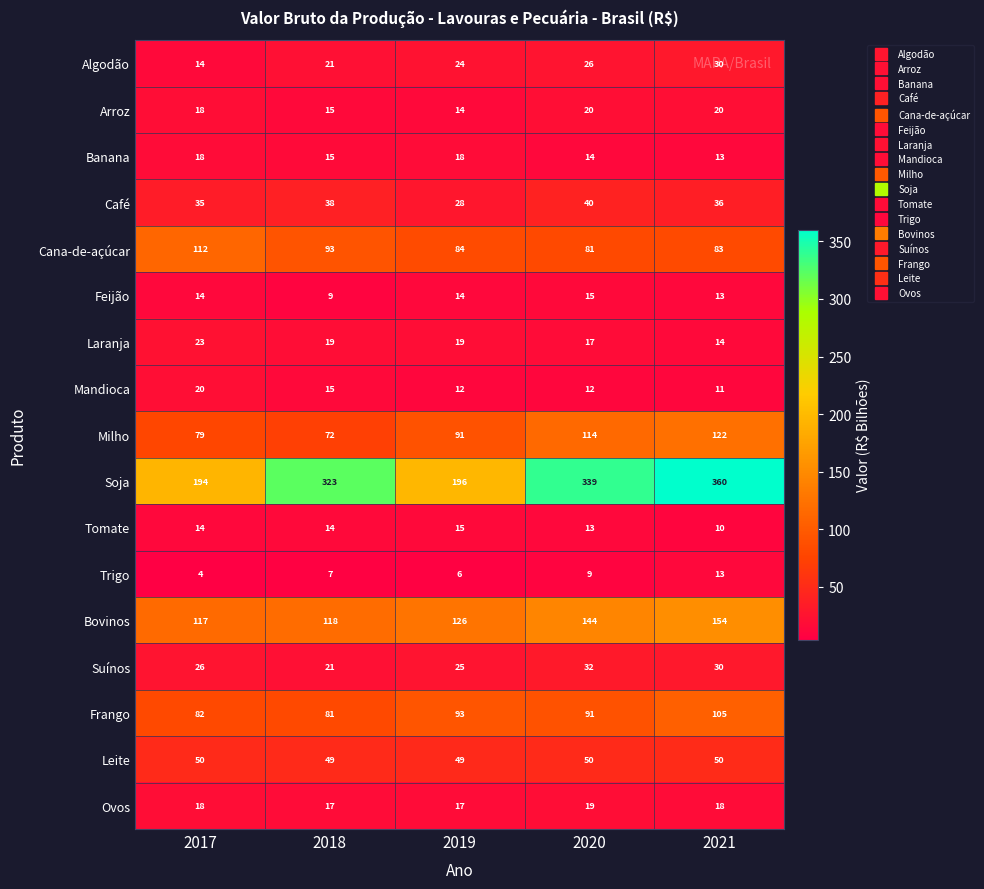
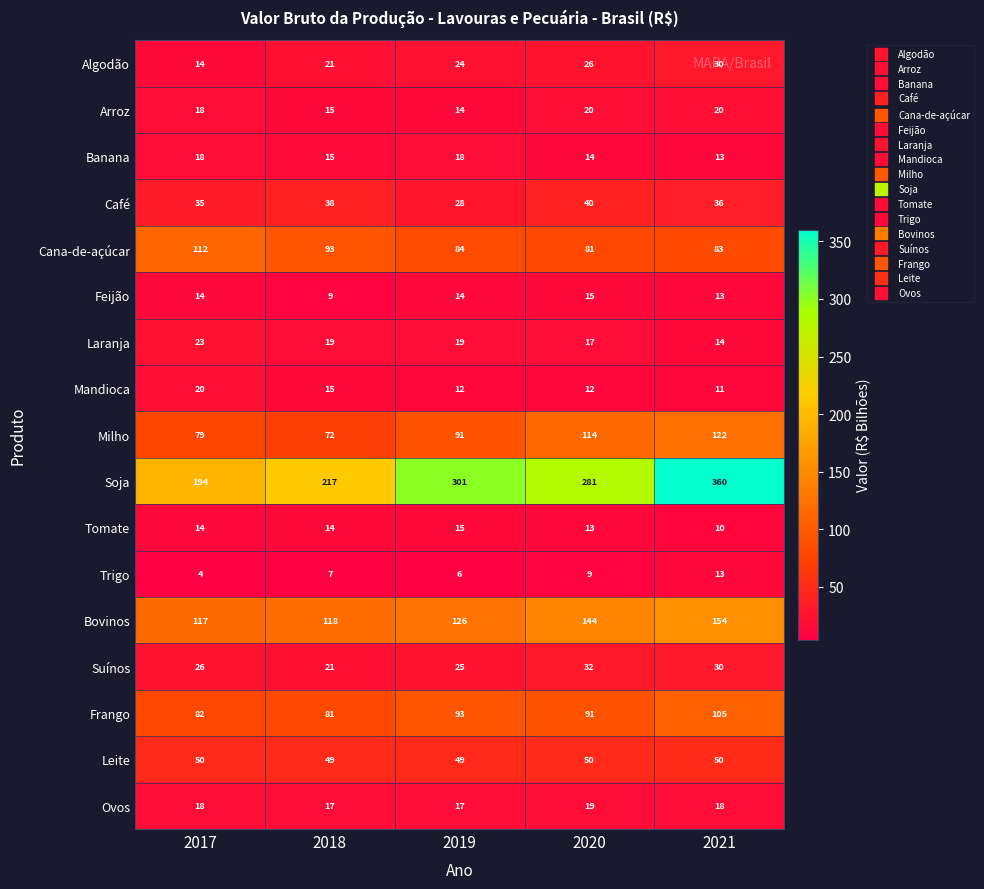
Soja, 2018: 323 -> 217
Soja, 2019: 196 -> 301
Soja, 2020: 339 -> 281
